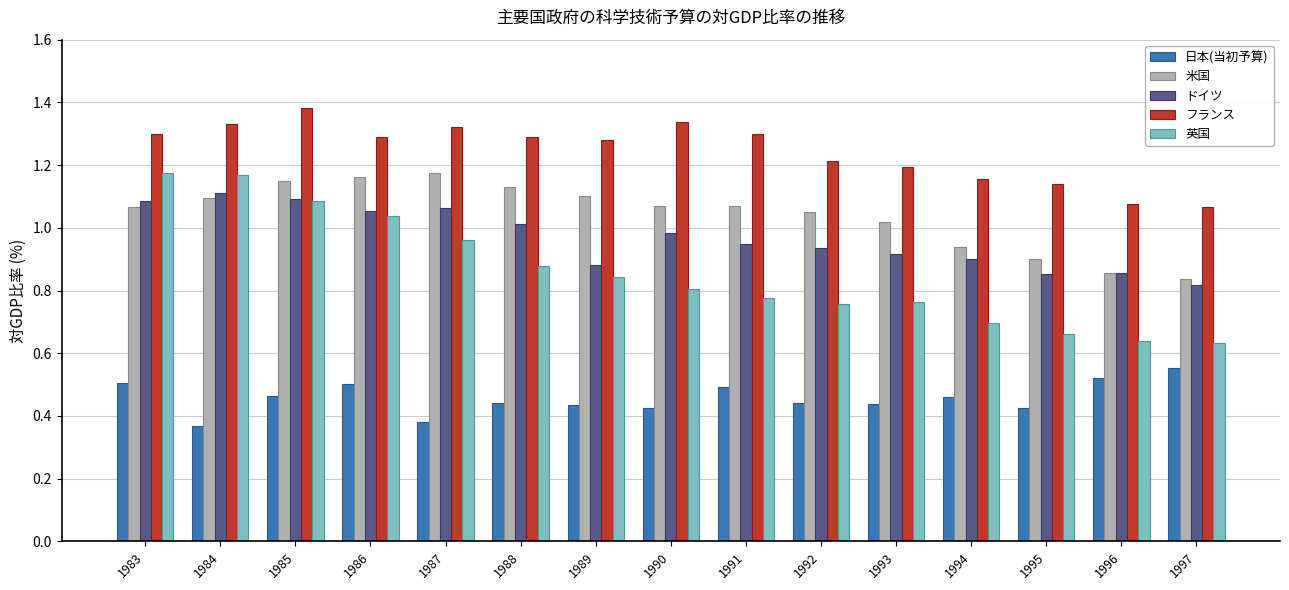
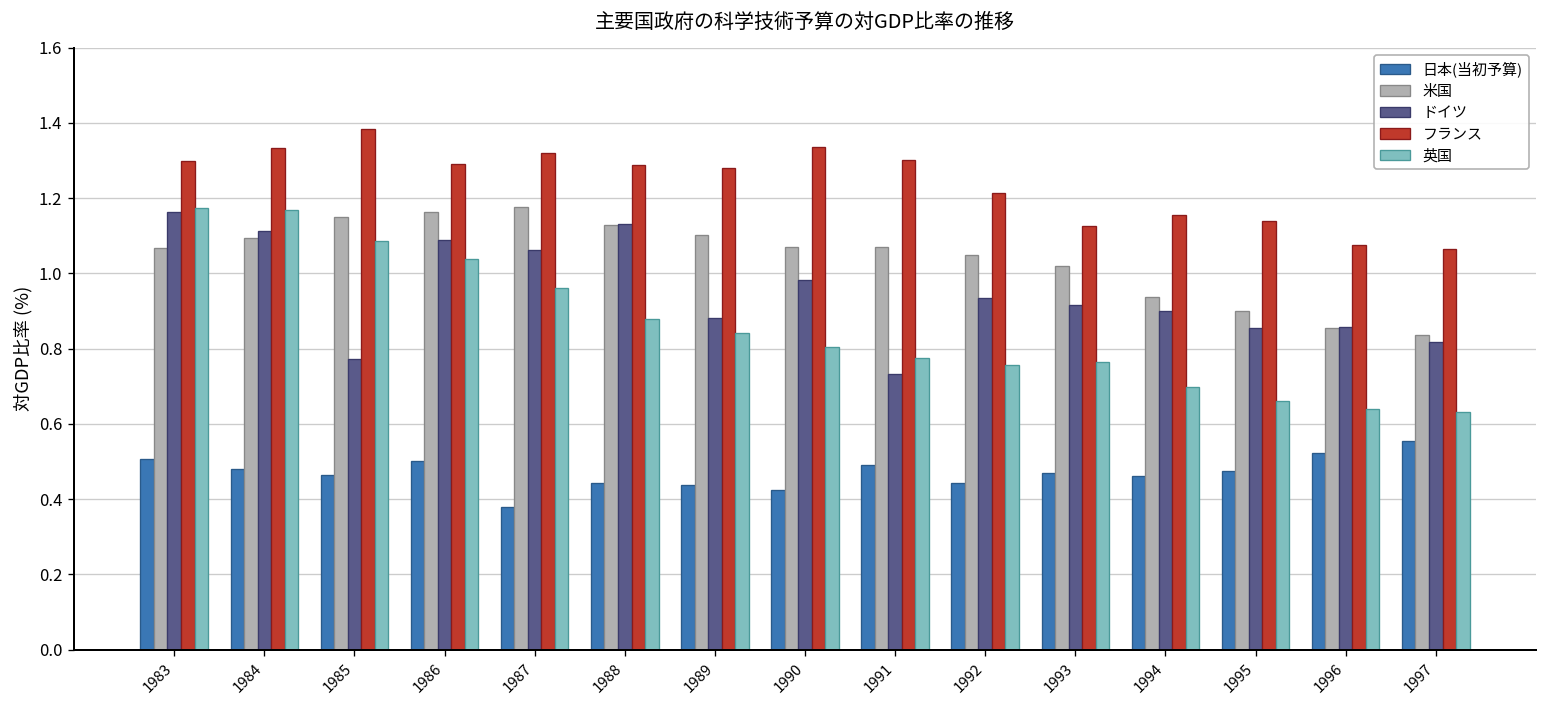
ドイツ, 1983: 1.09 -> 1.16
日本(当初予算), 1984: 0.37 -> 0.48
ドイツ, 1985: 1.09 -> 0.77
ドイツ, 1986: 1.05 -> 1.09
ドイツ, 1988: 1.01 -> 1.13
ドイツ, 1991: 0.95 -> 0.73
日本(当初予算), 1993: 0.44 -> 0.47
フランス, 1993: 1.19 -> 1.13
日本(当初予算), 1995: 0.43 -> 0.48
